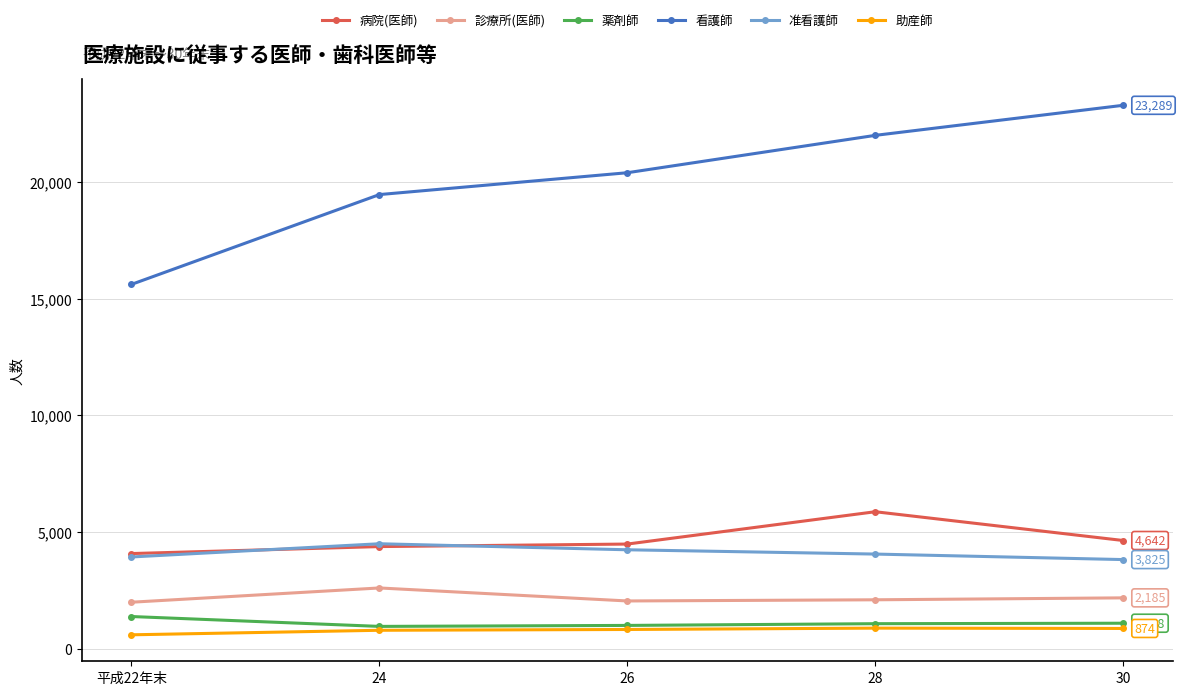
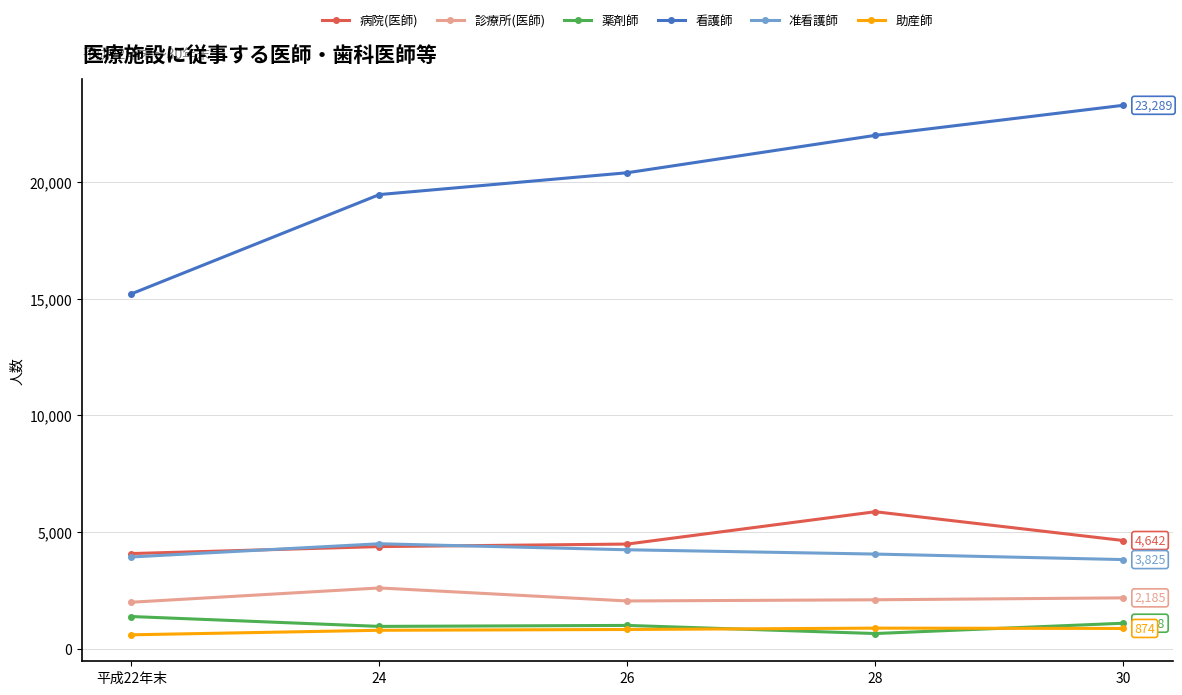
看護師, 平成22年末: 15,600 -> 15,200
薬剤師, 28: 1,100 -> 700
